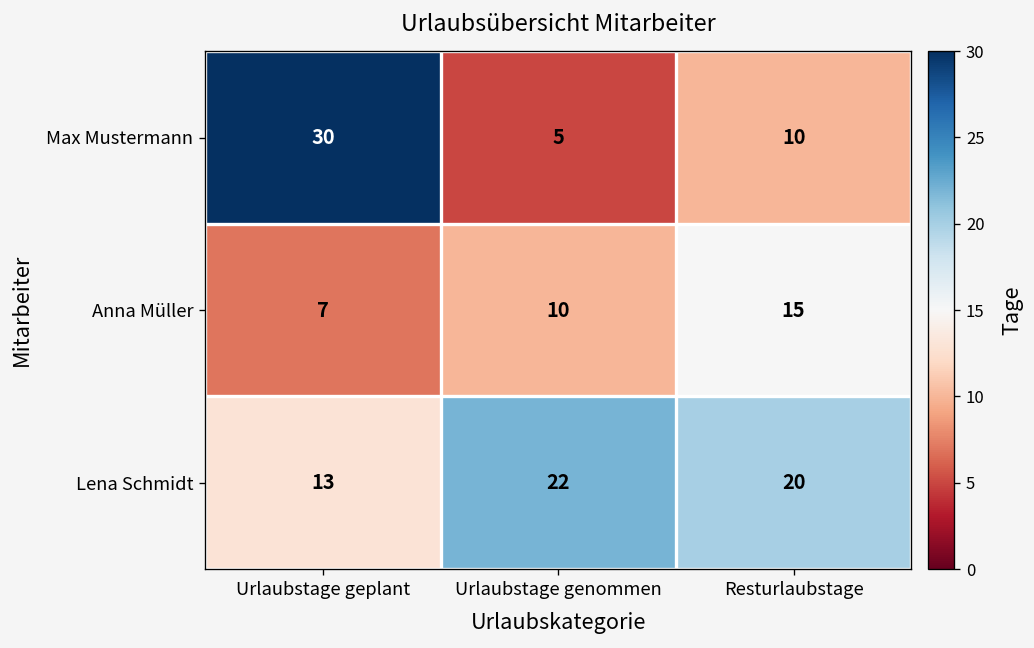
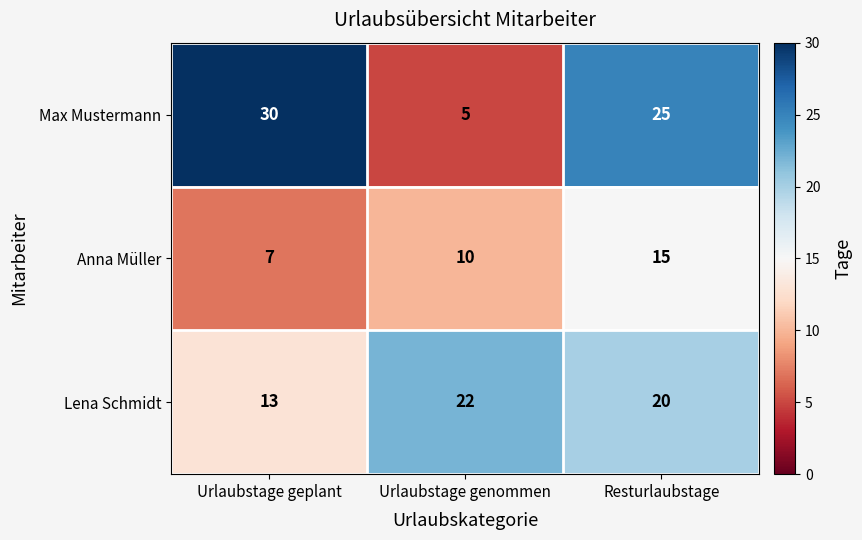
Max Mustermann, Resturlaubstage: 10 -> 25
